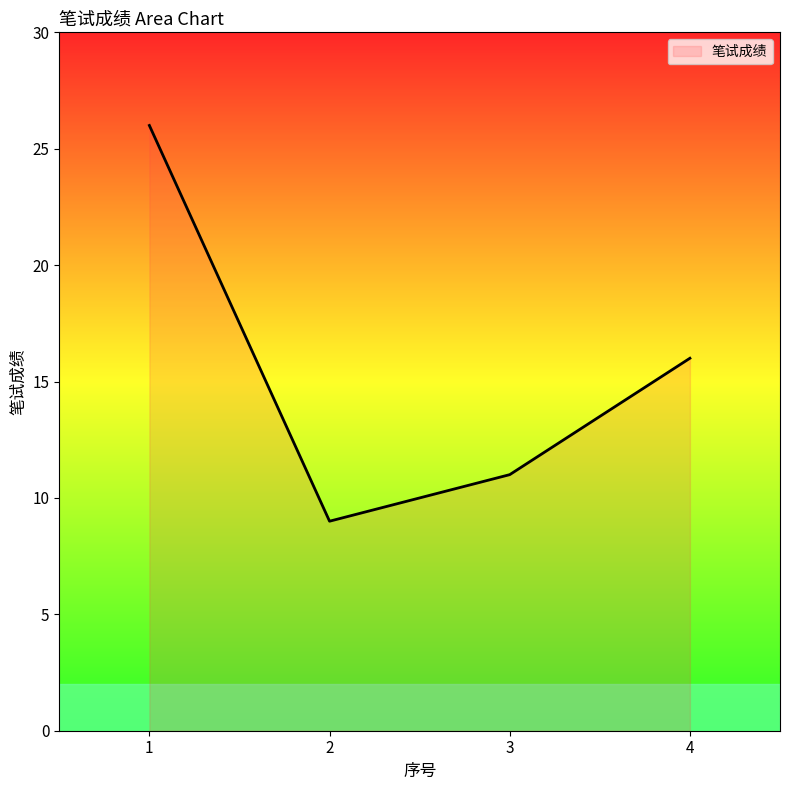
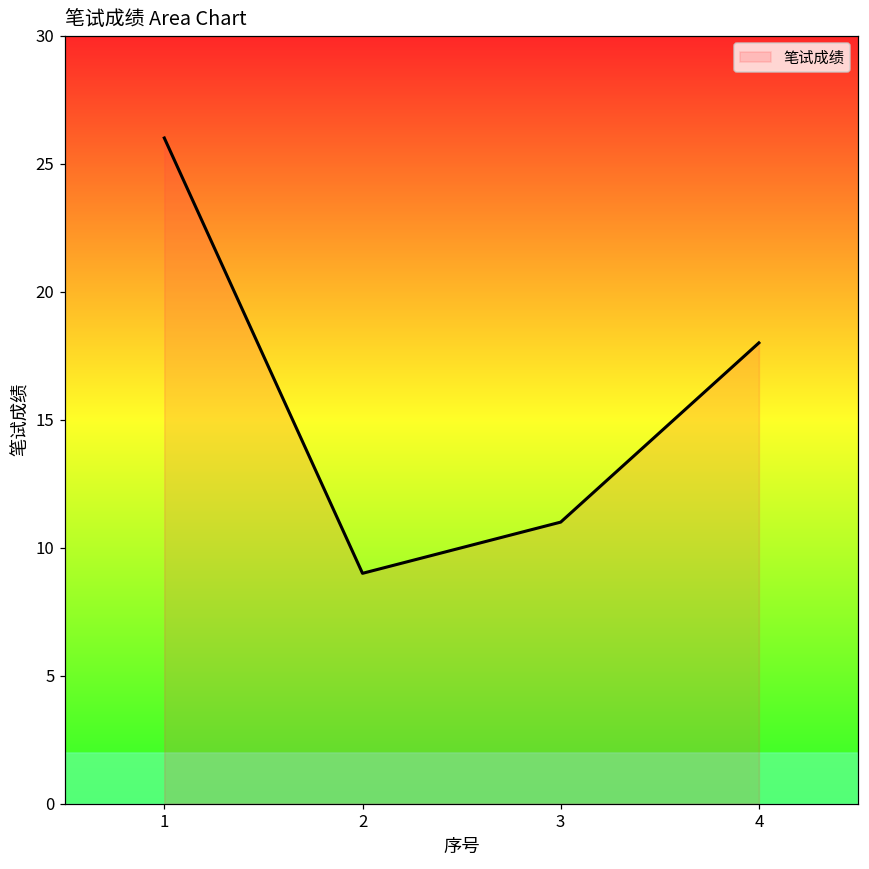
4: 16 -> 18
